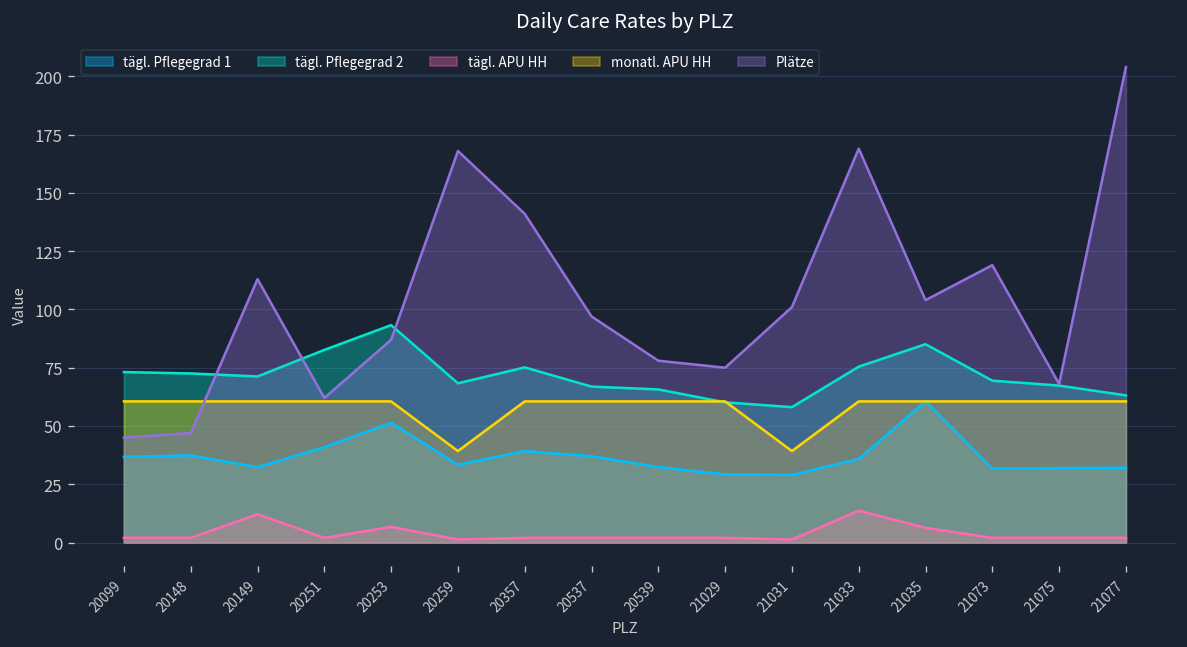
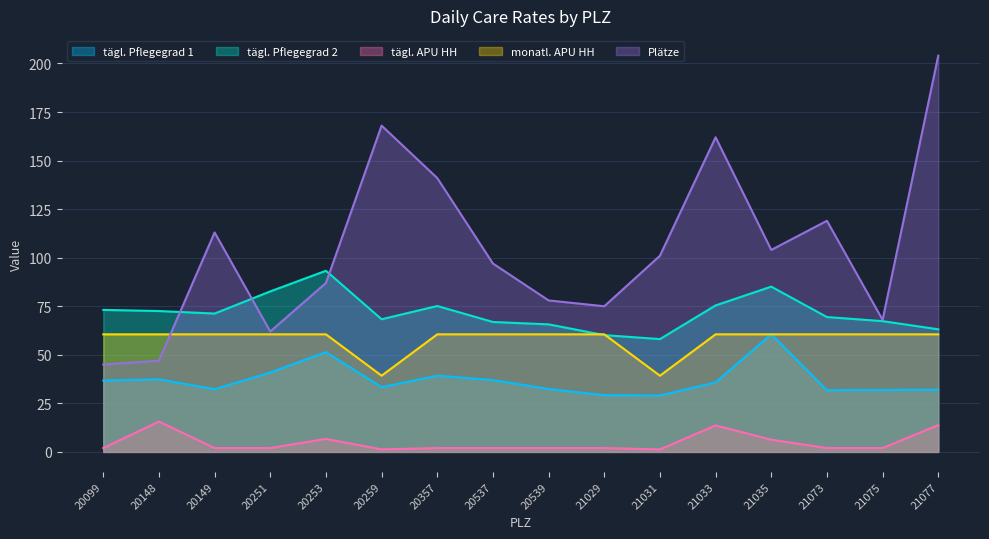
tägl. APU HH, 20148: 2 -> 16
tägl. APU HH, 20149: 12 -> 2
Plätze, 21033: 169 -> 162
tägl. APU HH, 21077: 2 -> 14
